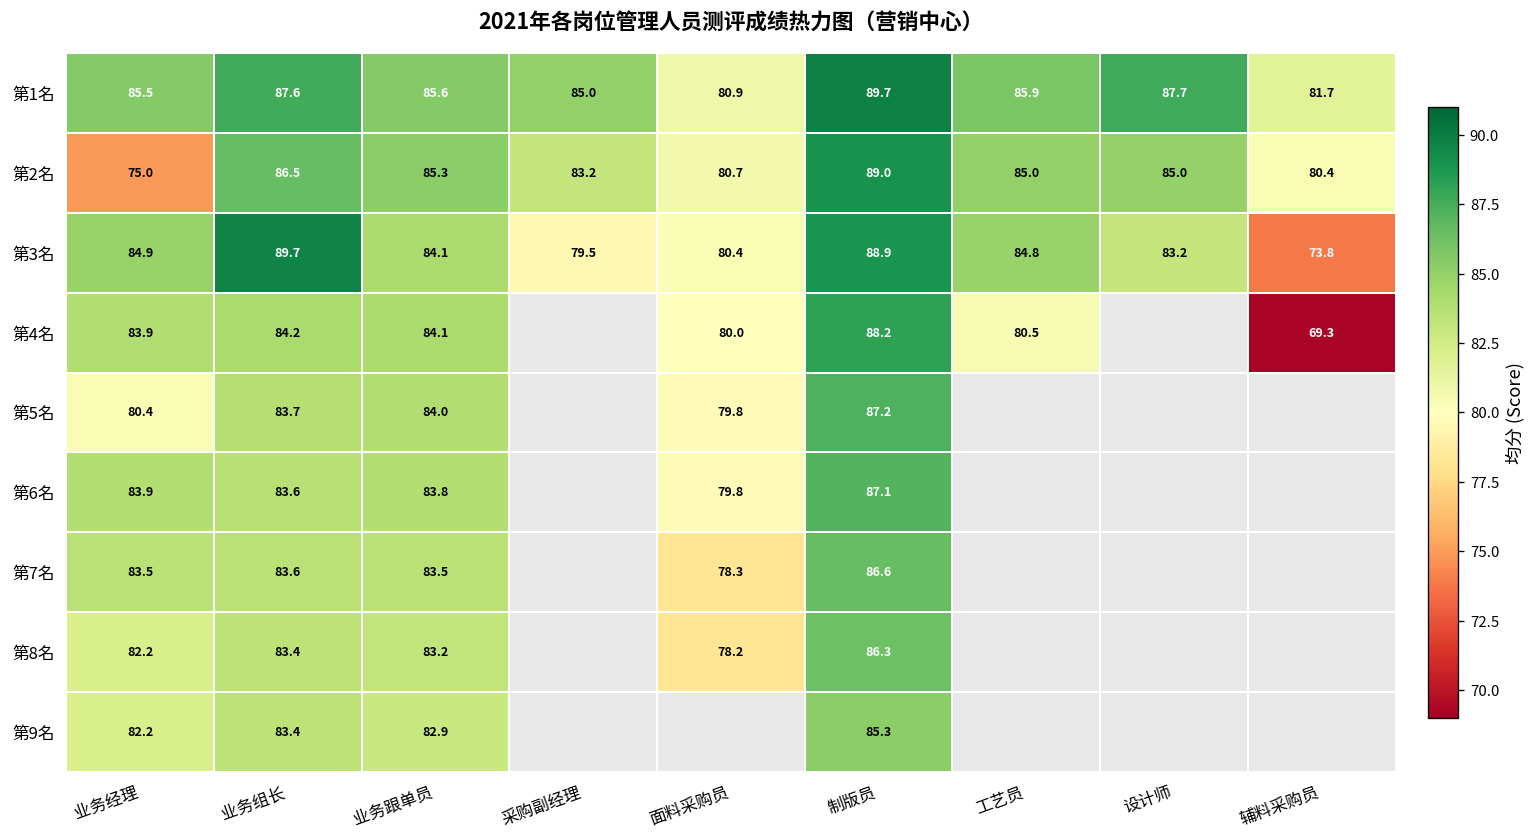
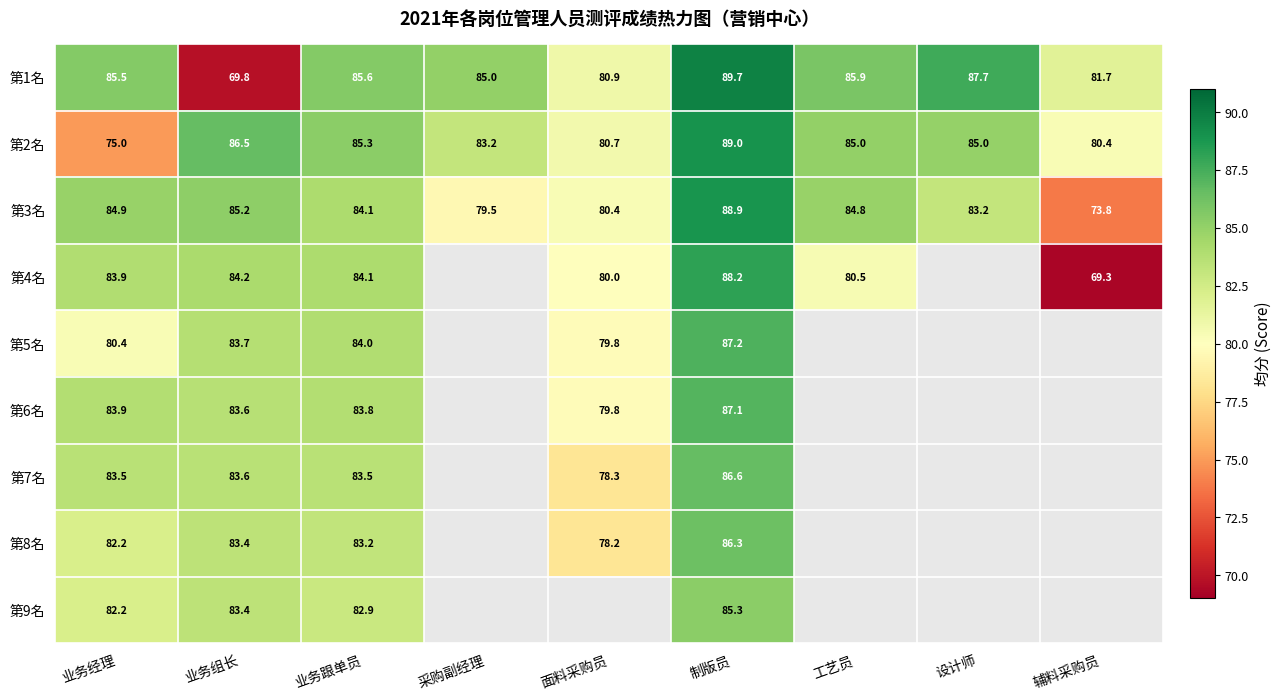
第1名, 业务组长: 87.6 -> 69.8
第3名, 业务组长: 89.7 -> 85.2
